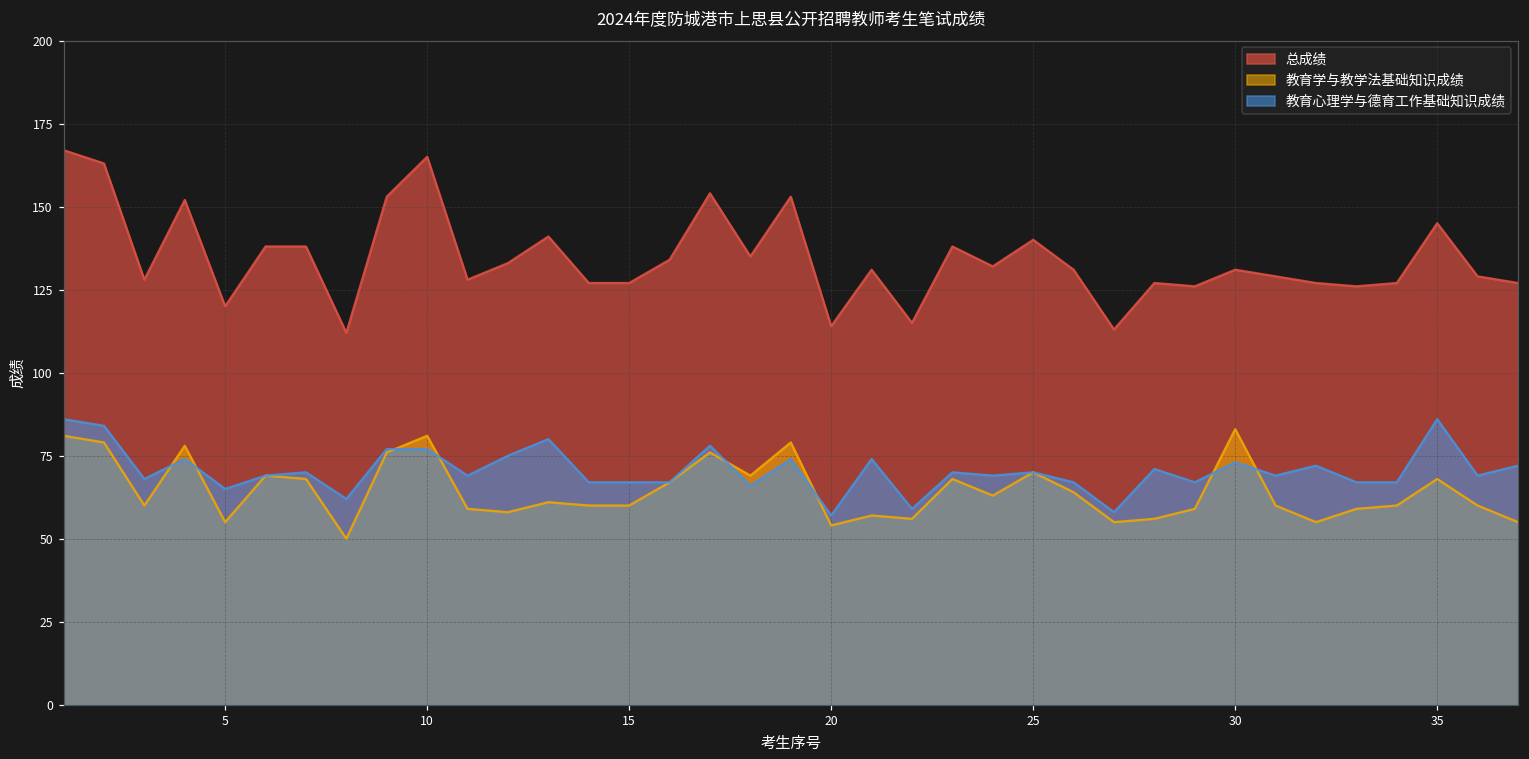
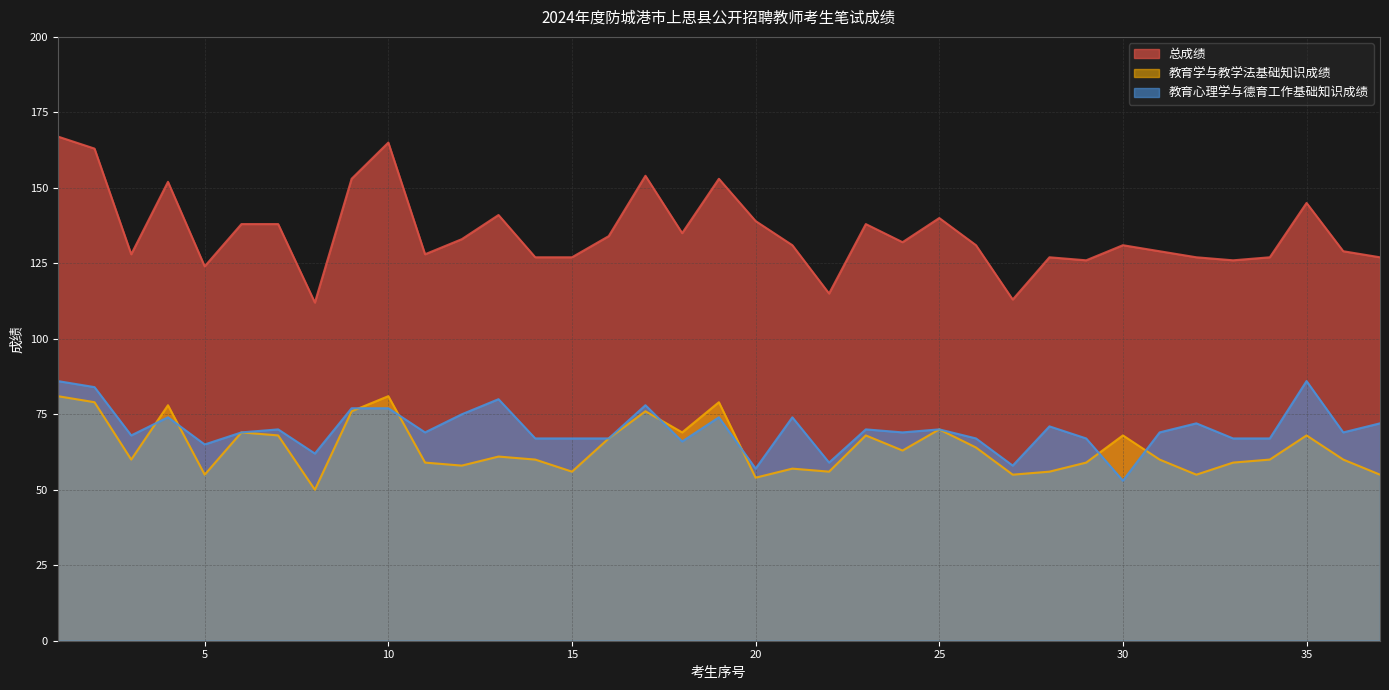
总成绩, 5: 120 -> 124
教育学与教学法基础知识成绩, 15: 60 -> 56
总成绩, 20: 114 -> 139
教育学与教学法基础知识成绩, 30: 83 -> 68
教育心理学与德育工作基础知识成绩, 30: 73 -> 53
